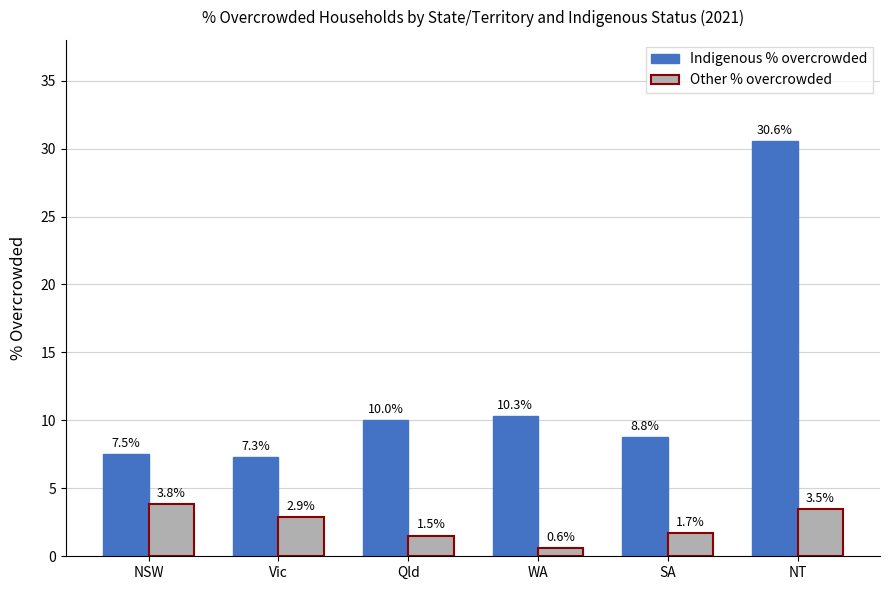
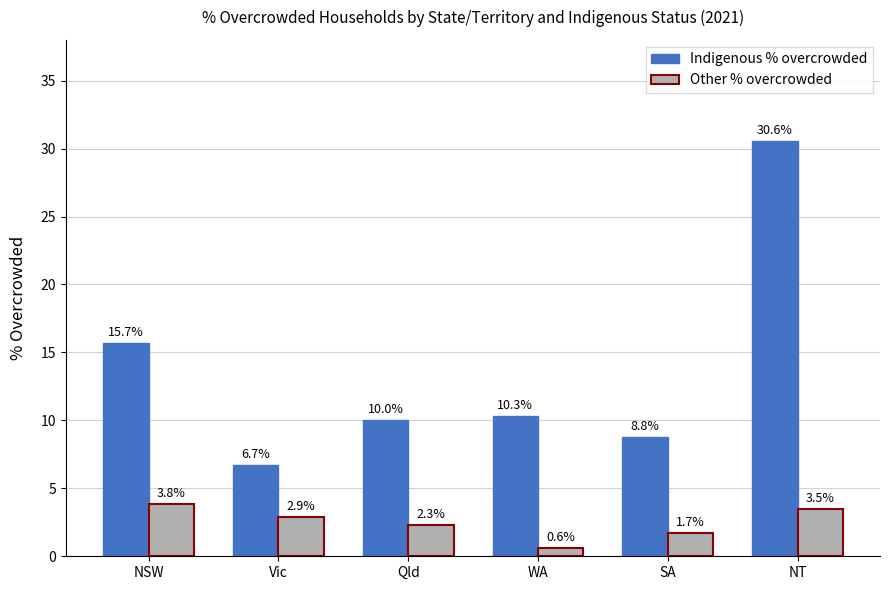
Indigenous % overcrowded, NSW: 7.5% -> 15.7%
Indigenous % overcrowded, Vic: 7.3% -> 6.7%
Other % overcrowded, Qld: 1.5% -> 2.3%
